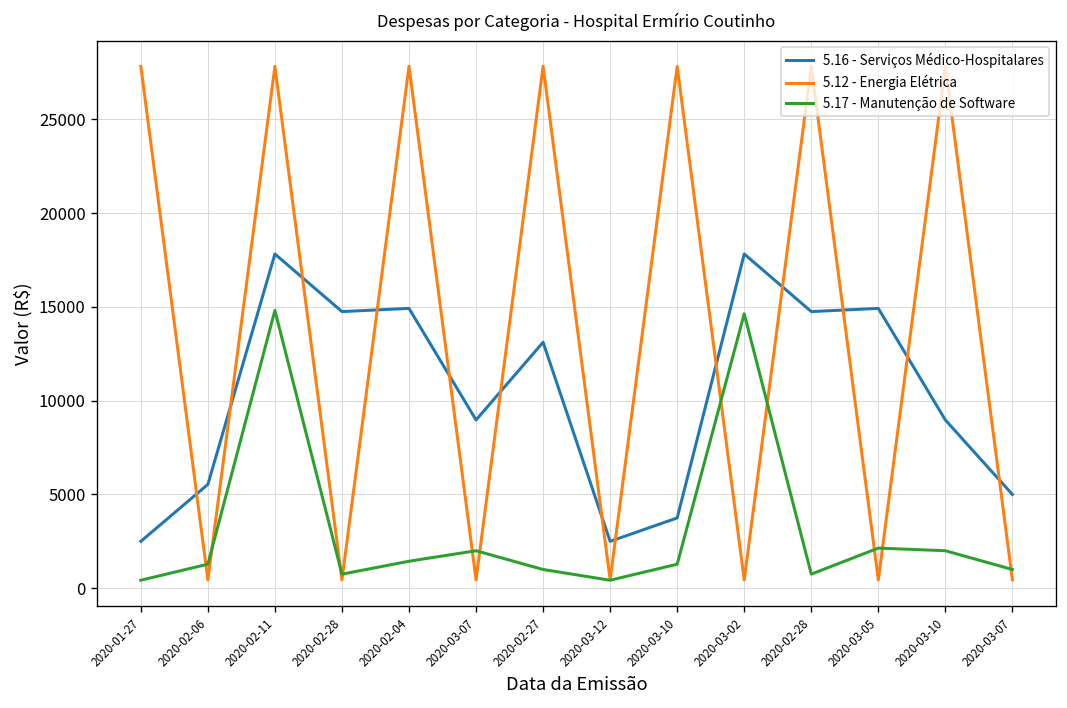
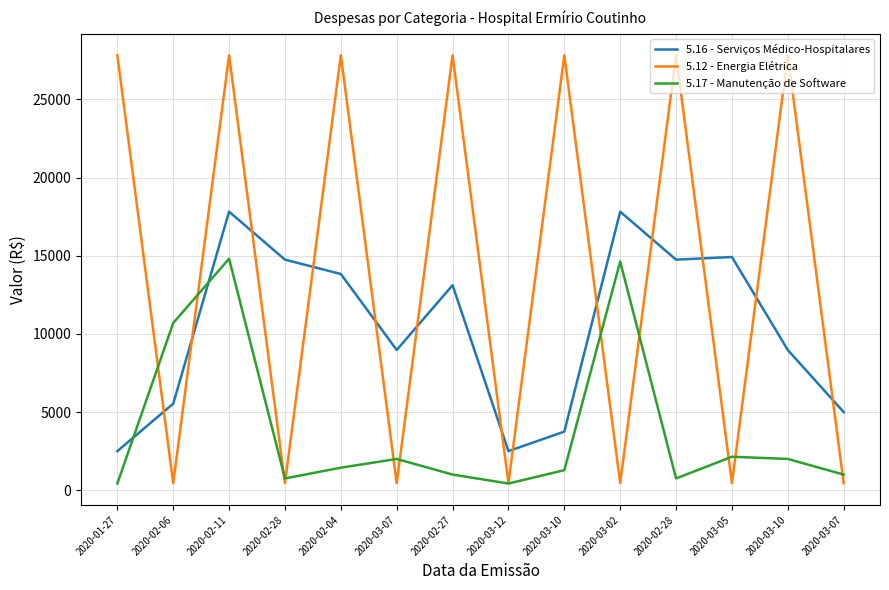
5.17 - Manutenção de Software, 2020-02-06: 1300 -> 10700
5.16 - Serviços Médico-Hospitalares, 2020-02-04: 14900 -> 13800
